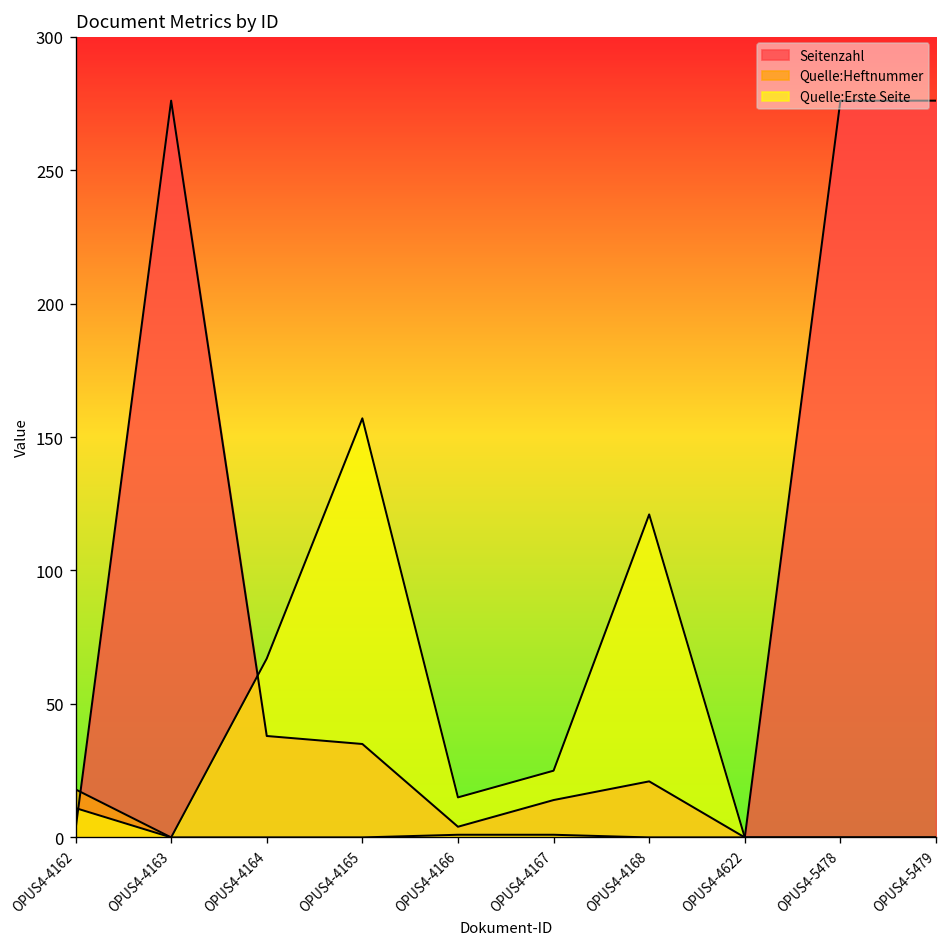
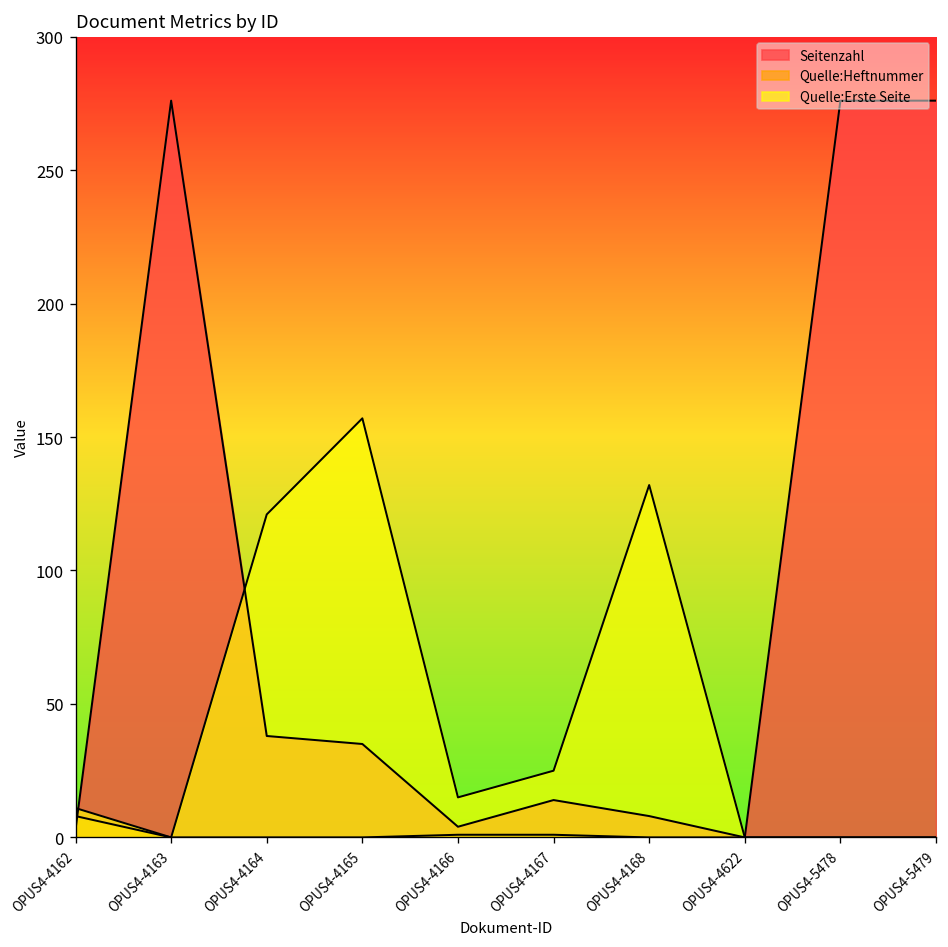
Quelle:Heftnummer, OPUS4-4162: 18 -> 8
Quelle:Erste Seite, OPUS4-4164: 67 -> 121
Seitenzahl, OPUS4-4168: 21 -> 8
Quelle:Erste Seite, OPUS4-4168: 121 -> 132
